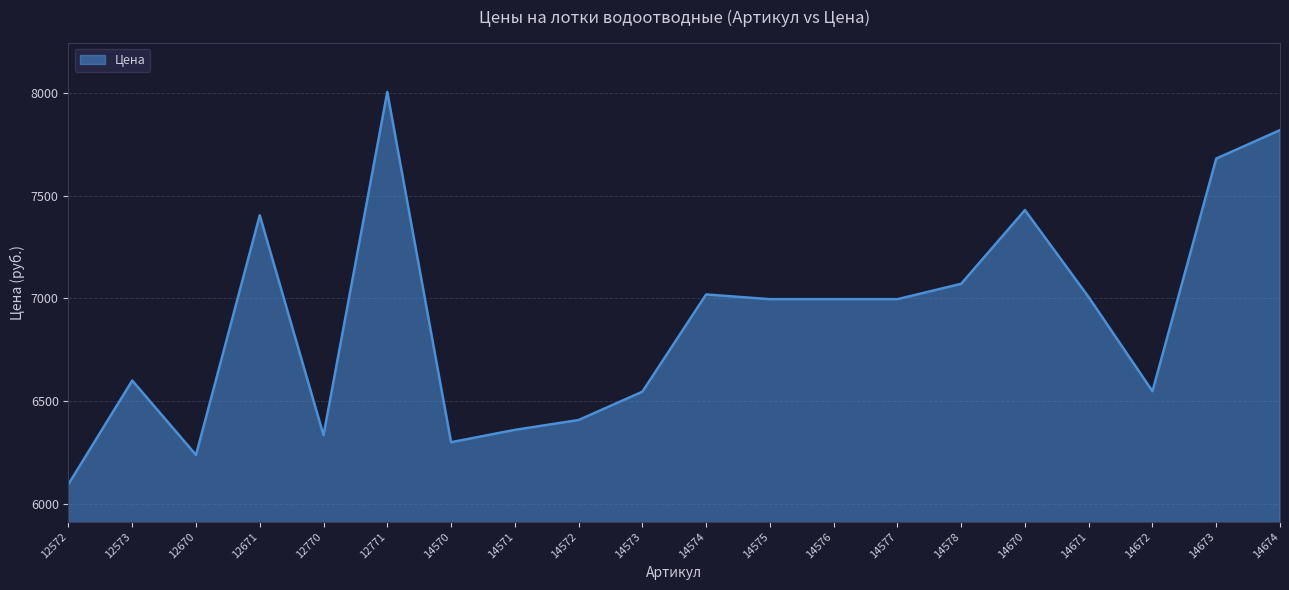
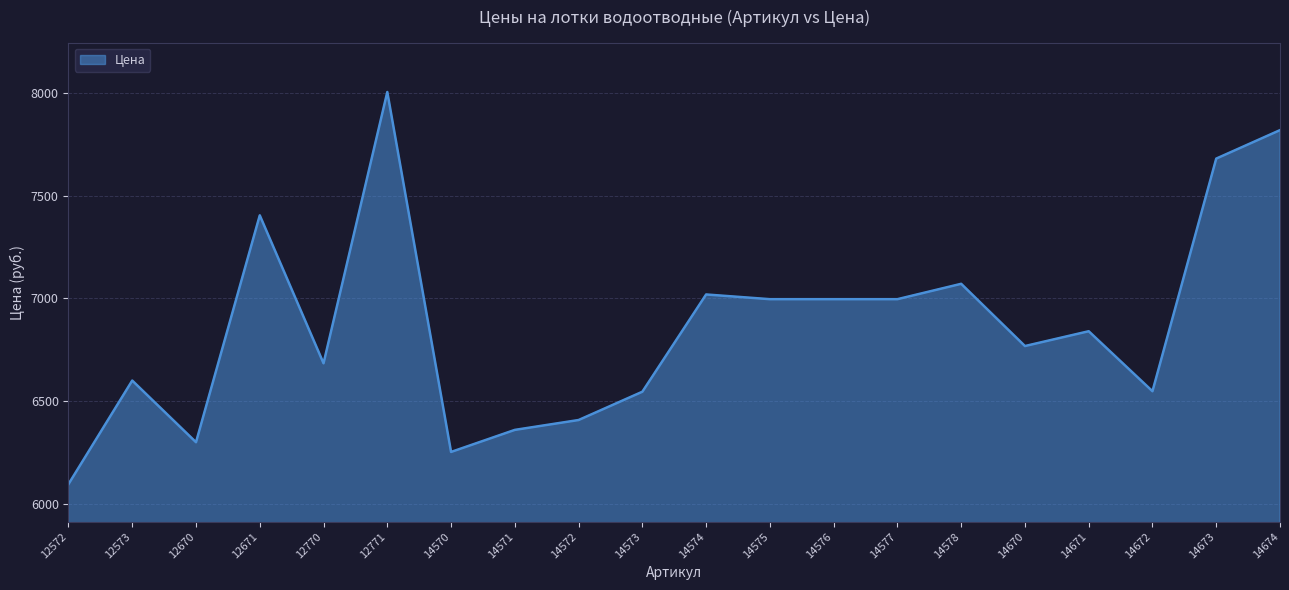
12670: 6240 -> 6300
12770: 6330 -> 6680
14570: 6300 -> 6250
14670: 7430 -> 6770
14671: 7010 -> 6840
